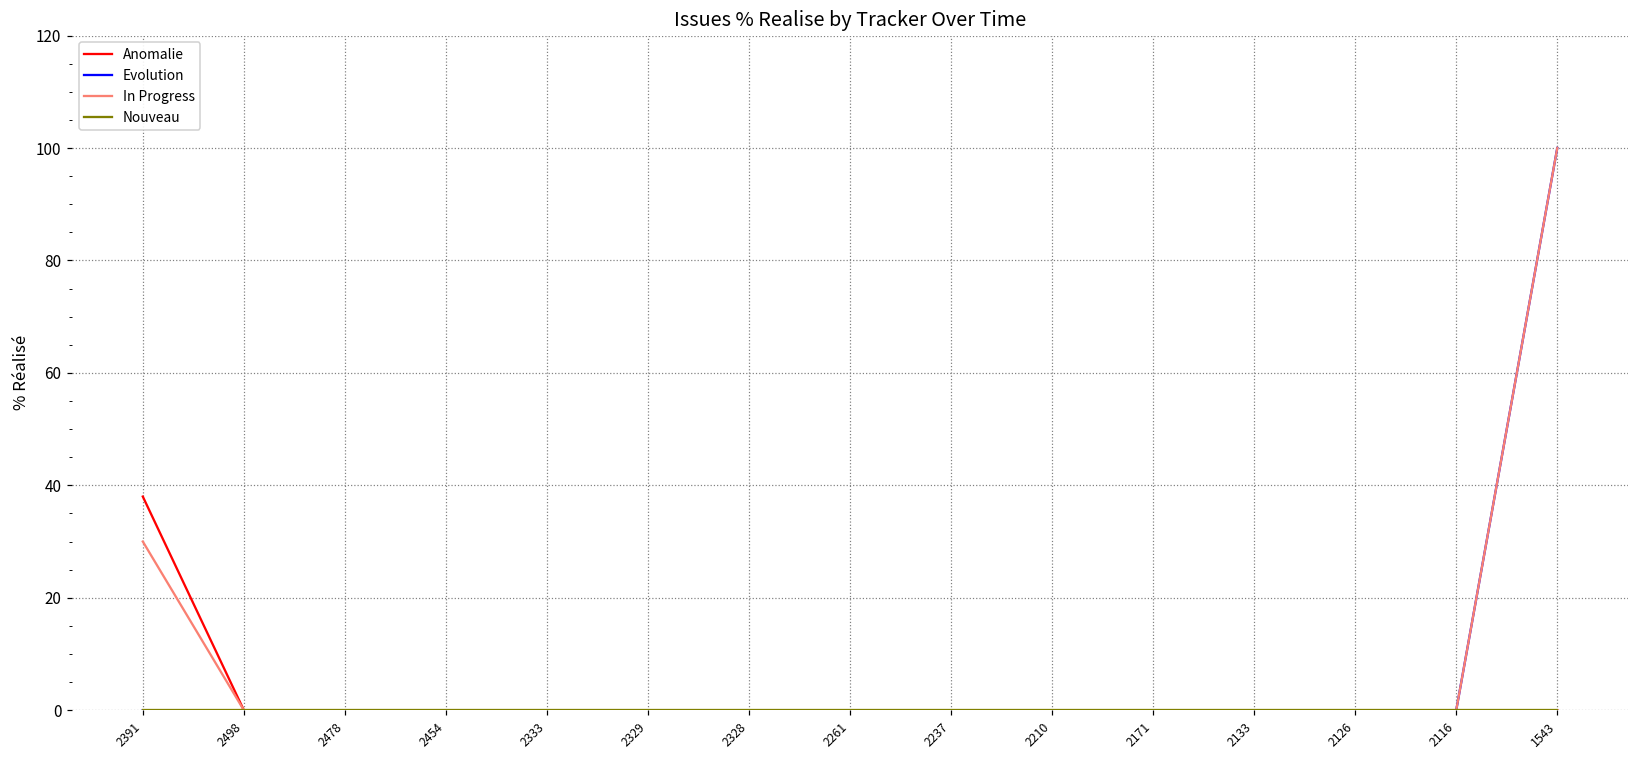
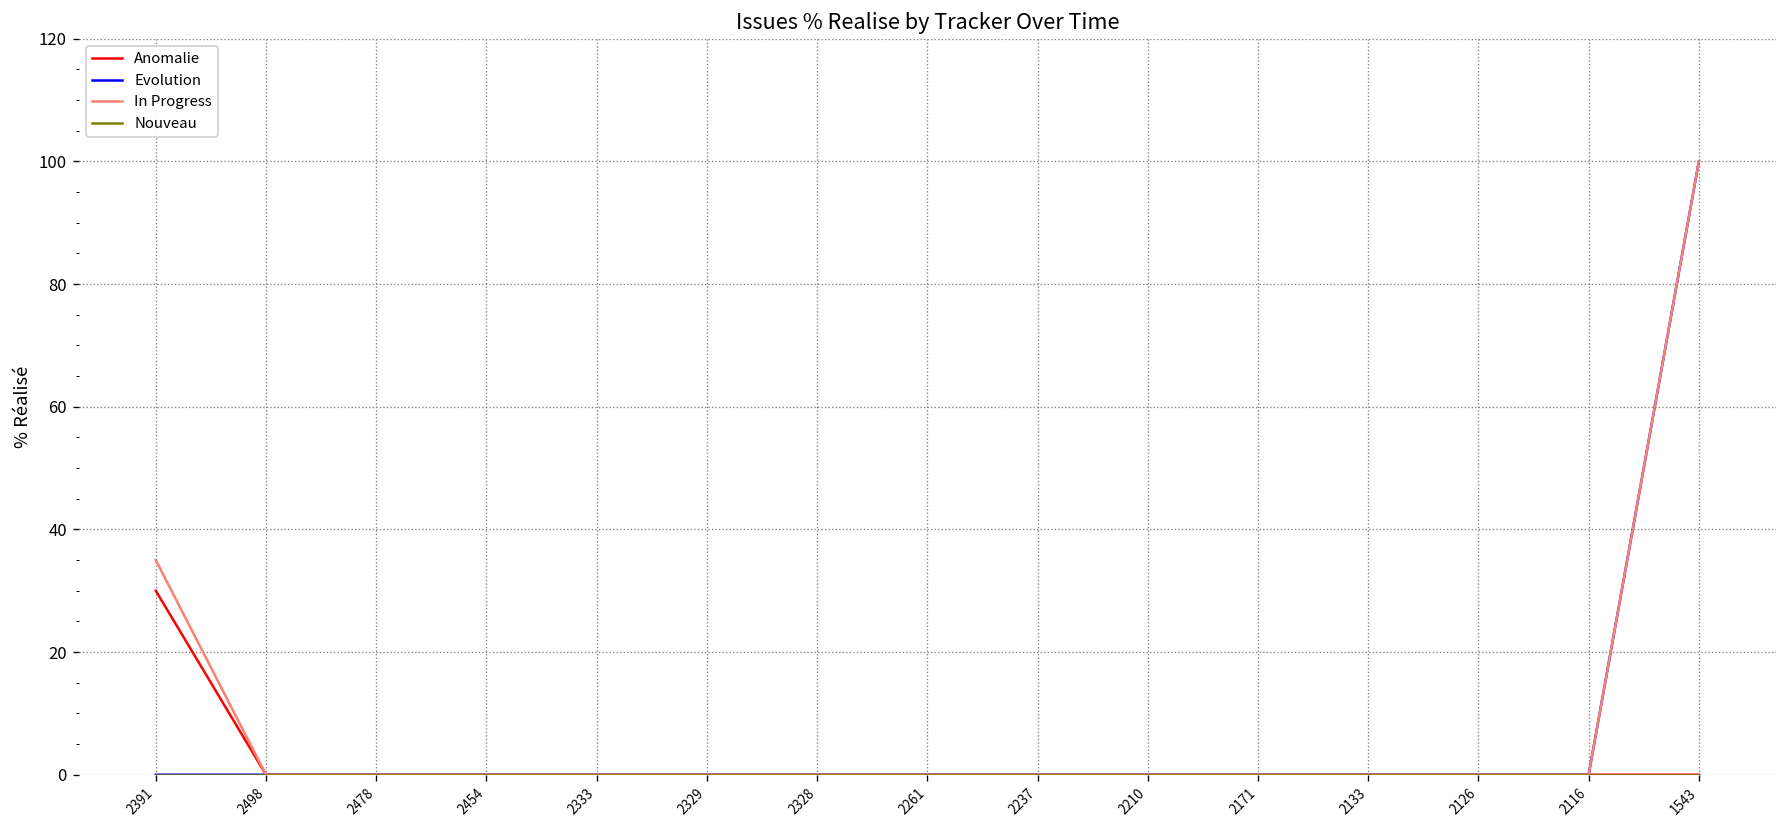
Anomalie, 2391: 38 -> 30
In Progress, 2391: 30 -> 35
